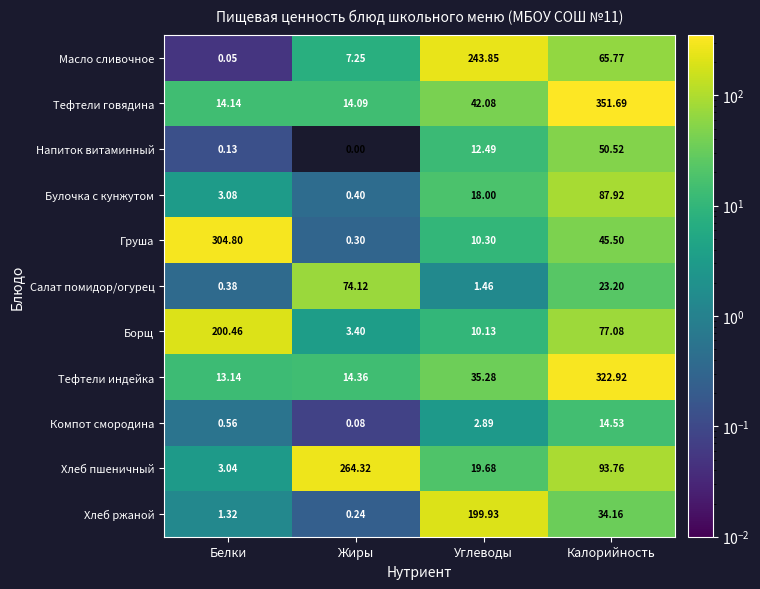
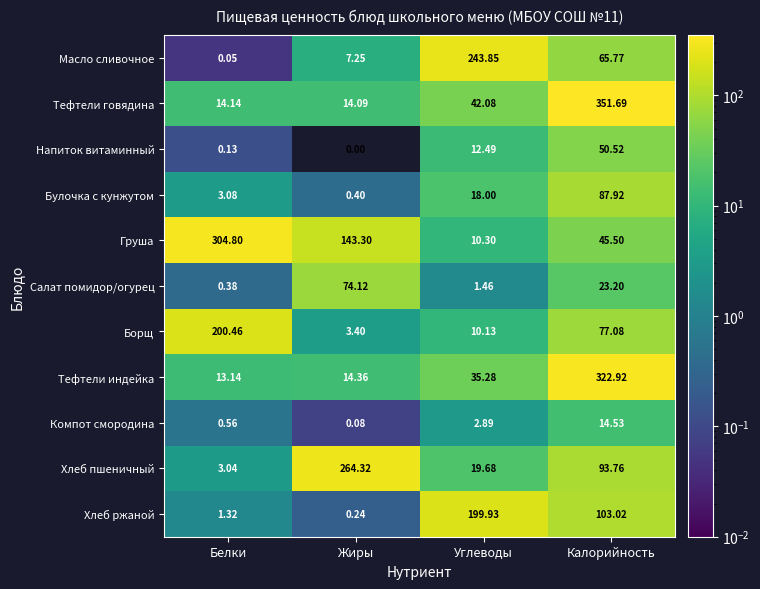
Груша, Жиры: 0.30 -> 143.30
Хлеб ржаной, Калорийность: 34.16 -> 103.02
